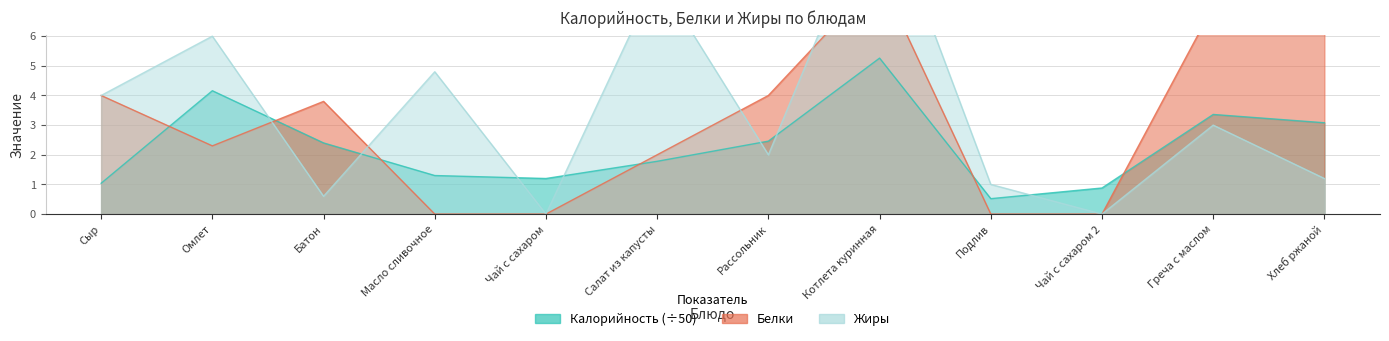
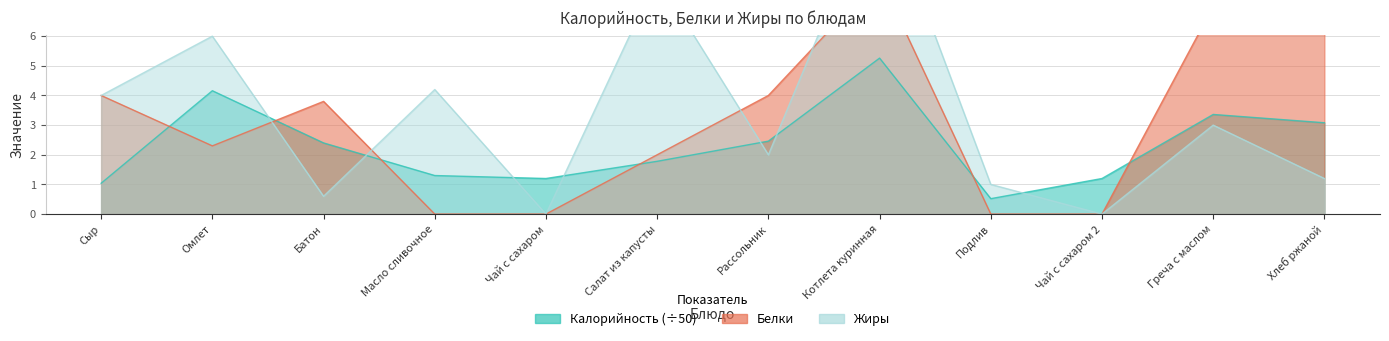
Жиры, Масло сливочное: 4.8 -> 4.2
Калорийность (÷50), Чай с сахаром 2: 0.9 -> 1.2
